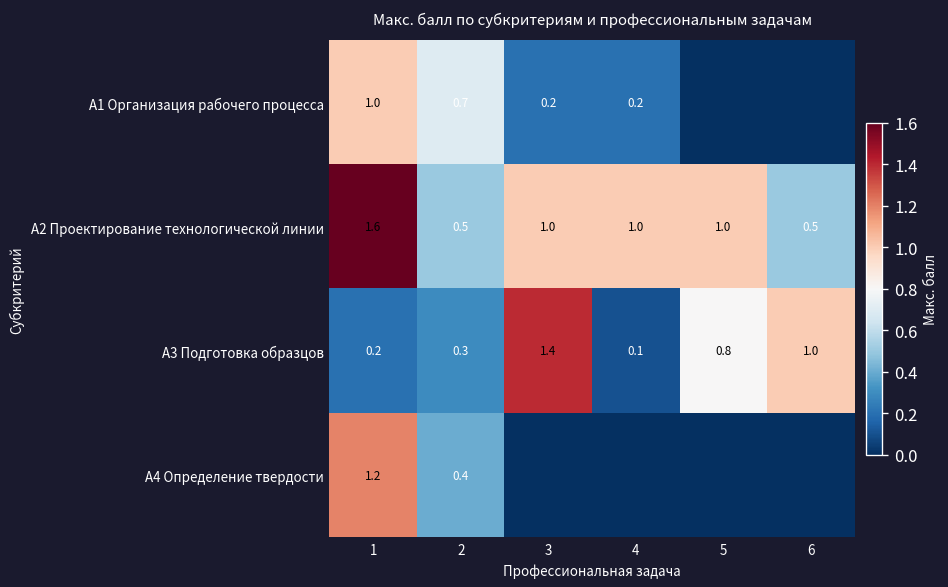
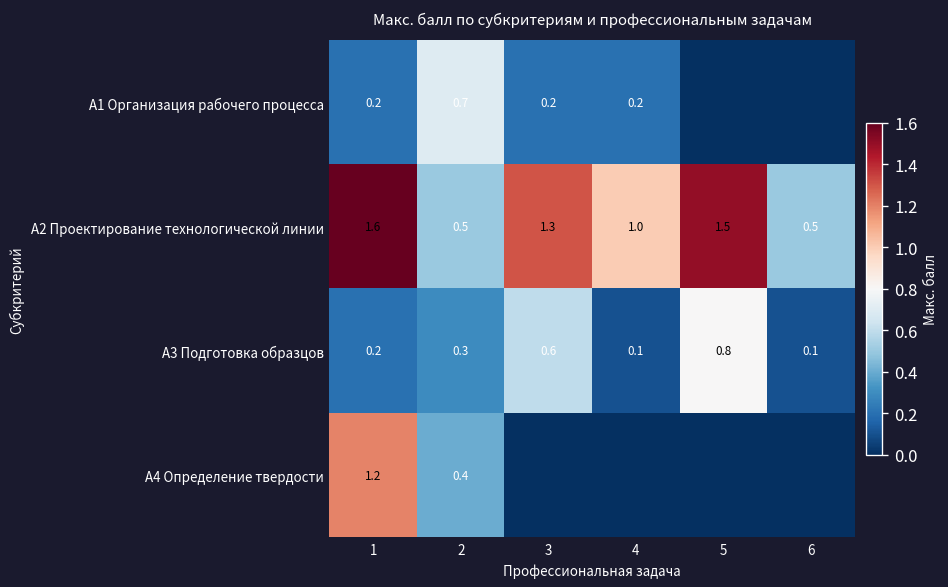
А1 Организация рабочего процесса, 1: 1.0 -> 0.2
А2 Проектирование технологической линии, 3: 1.0 -> 1.3
А2 Проектирование технологической линии, 5: 1.0 -> 1.5
А3 Подготовка образцов, 3: 1.4 -> 0.6
А3 Подготовка образцов, 6: 1.0 -> 0.1
